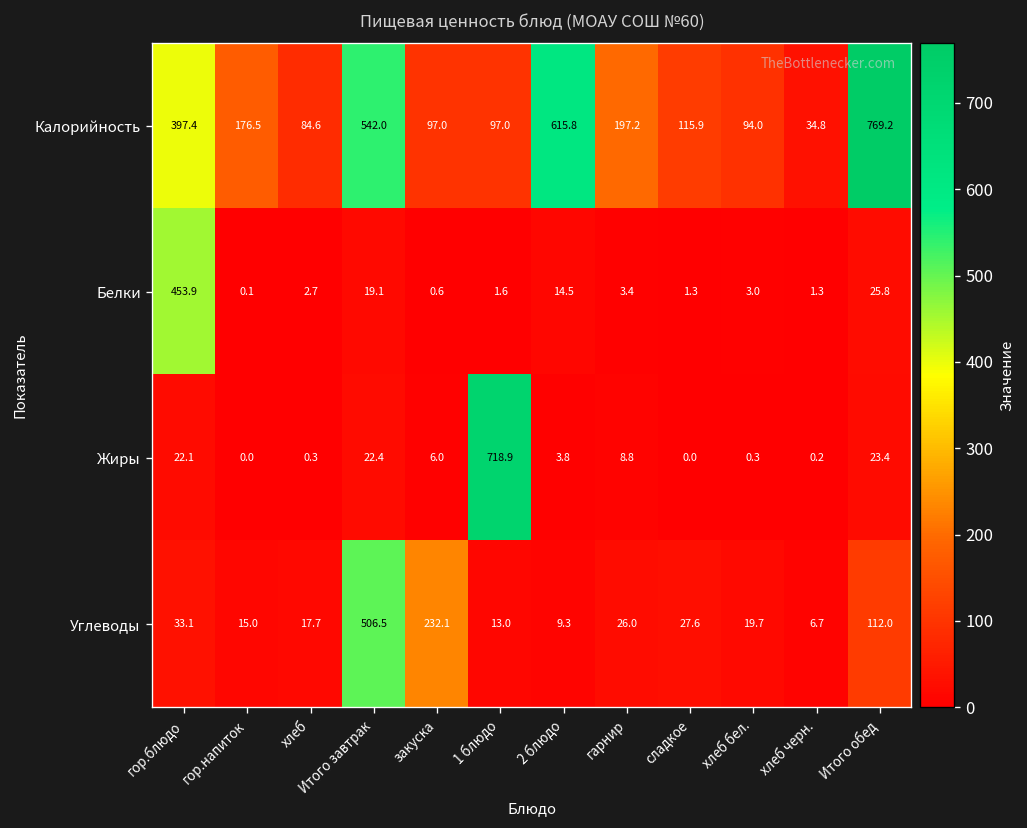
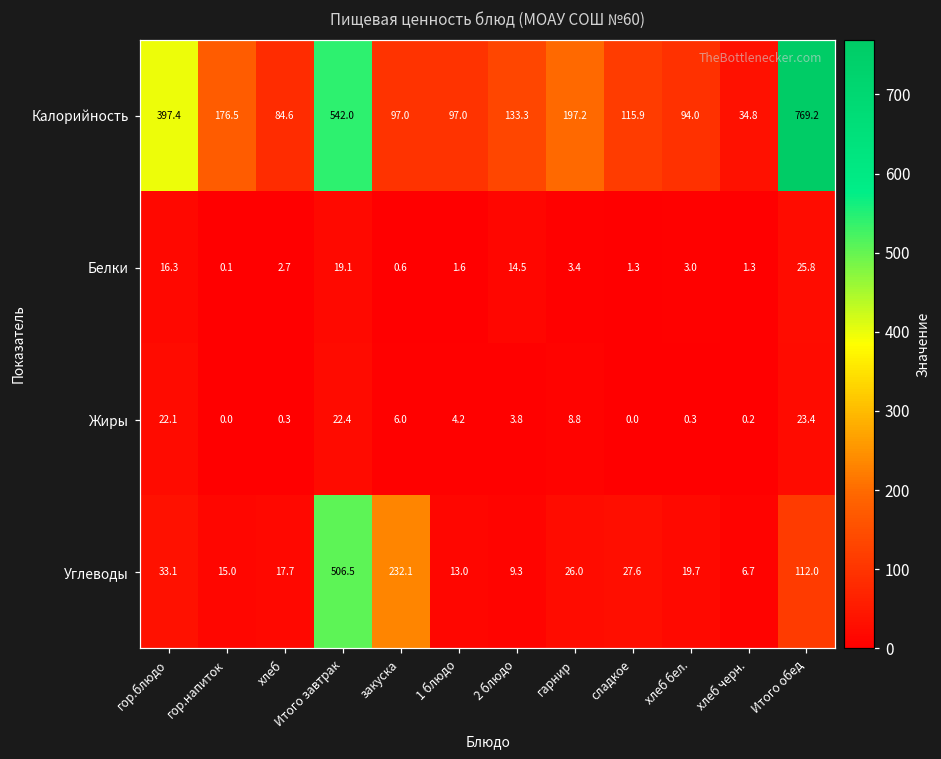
Калорийность, 2 блюдо: 615.8 -> 133.3
Белки, гор.блюдо: 453.9 -> 16.3
Жиры, 1 блюдо: 718.9 -> 4.2
